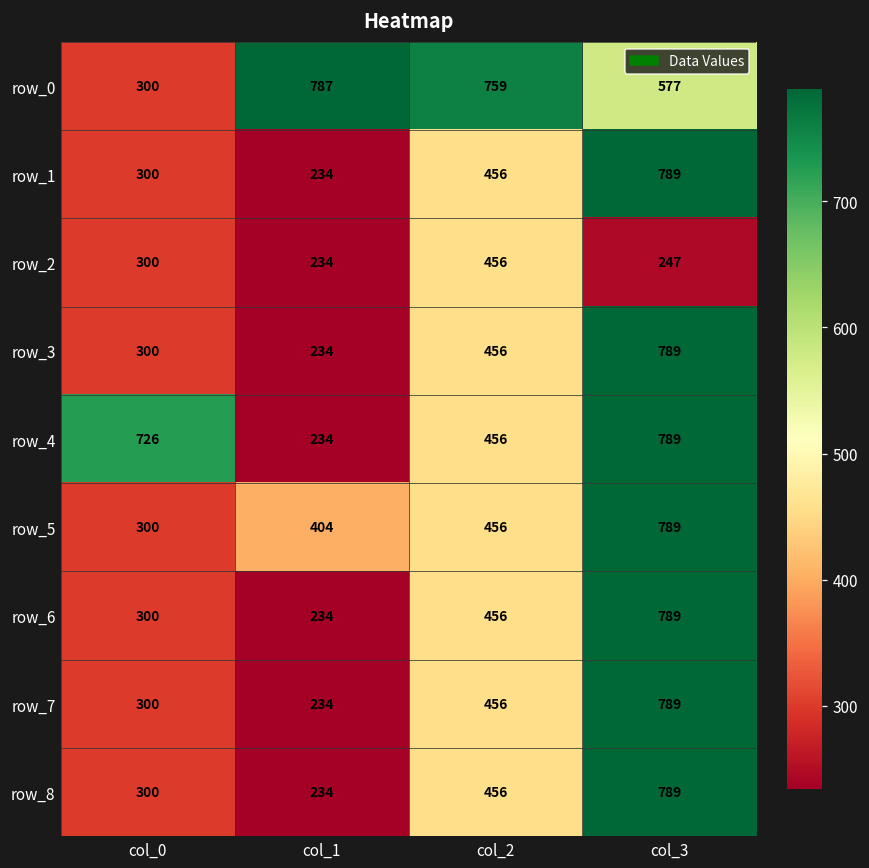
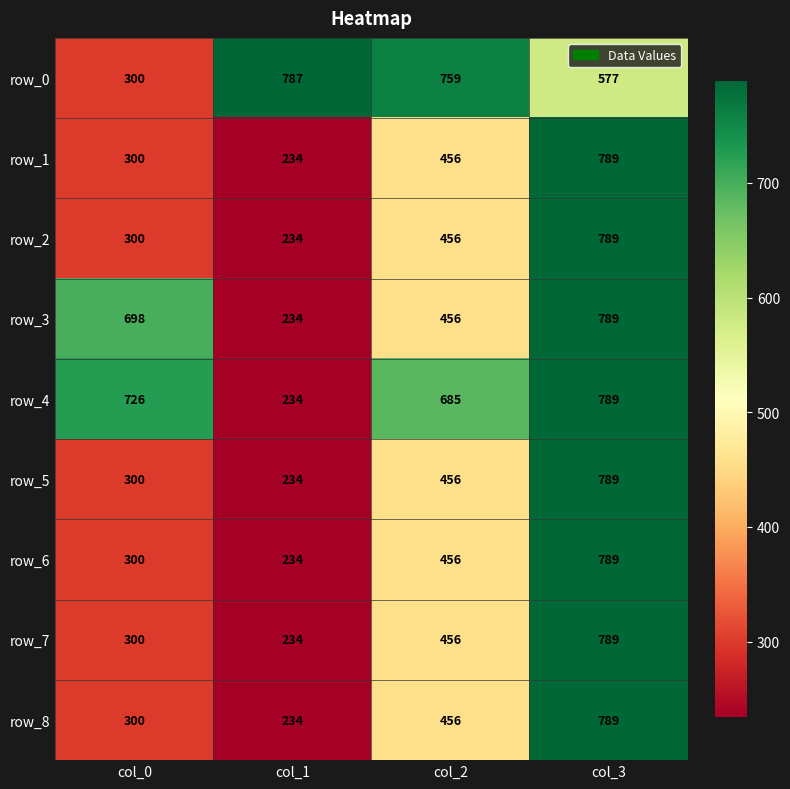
row_2, col_3: 247 -> 789
row_3, col_0: 300 -> 698
row_4, col_2: 456 -> 685
row_5, col_1: 404 -> 234
